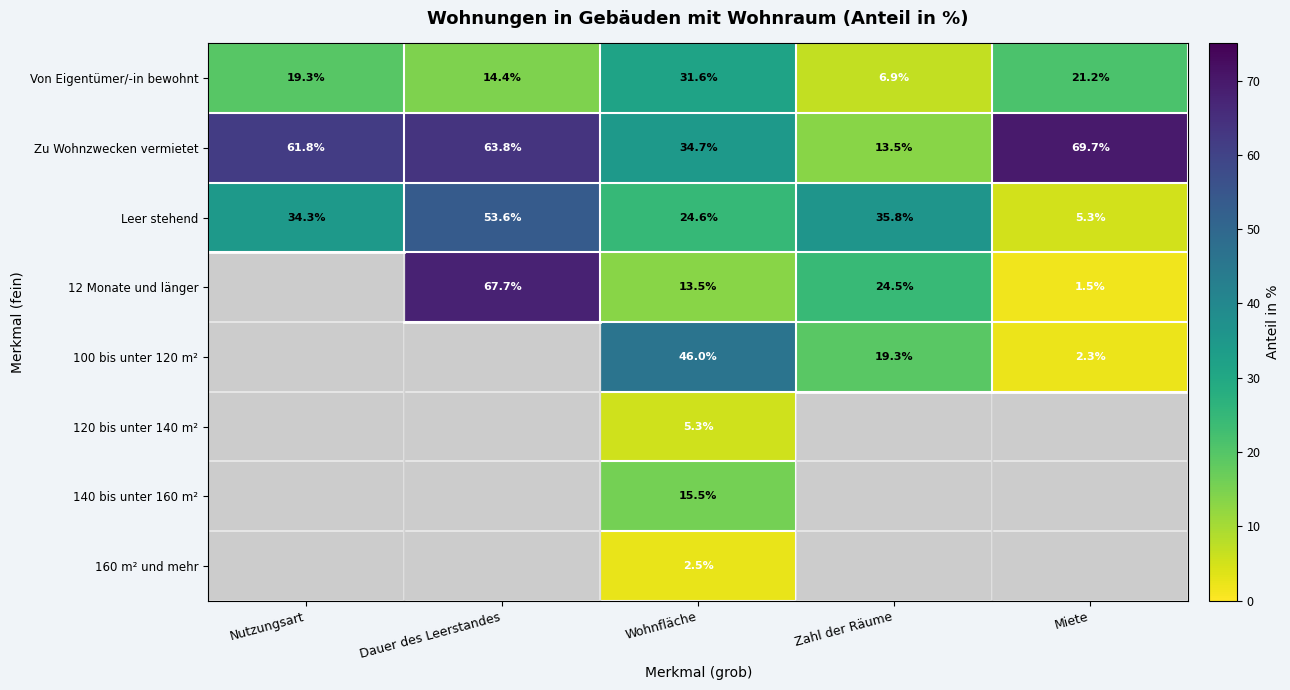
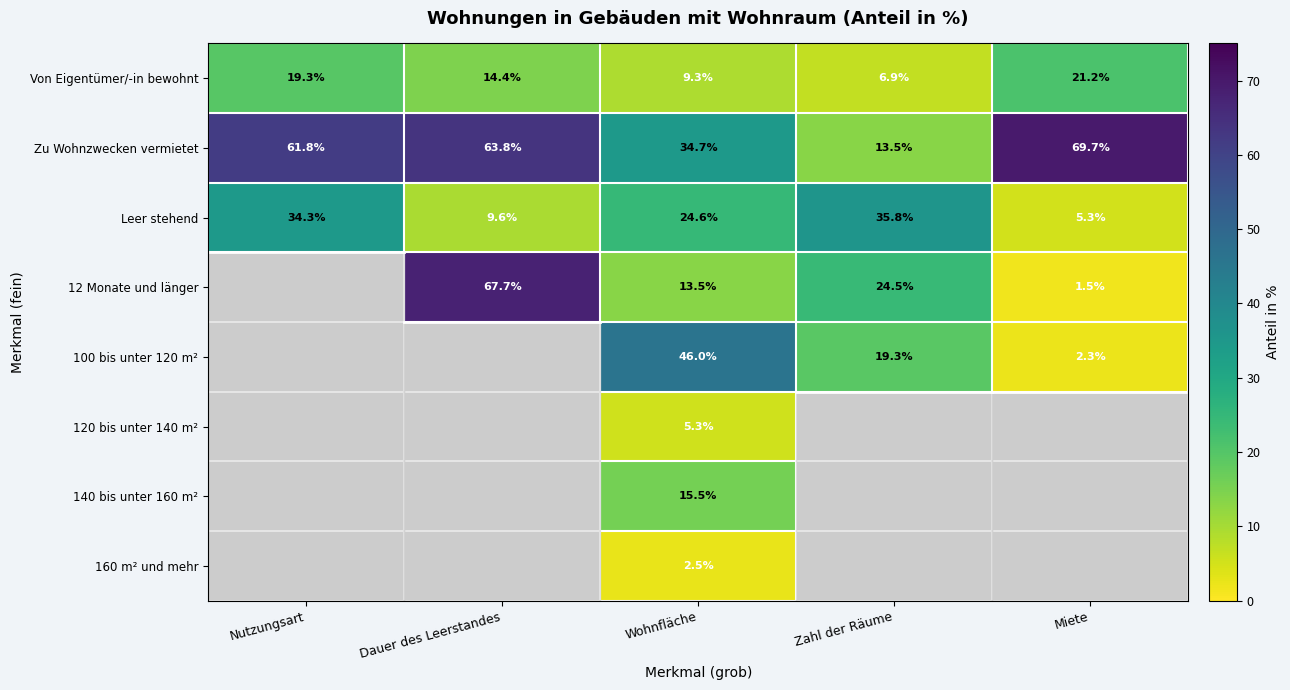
Von Eigentümer/-in bewohnt, Wohnfläche: 31.6% -> 9.3%
Leer stehend, Dauer des Leerstandes: 53.6% -> 9.6%
